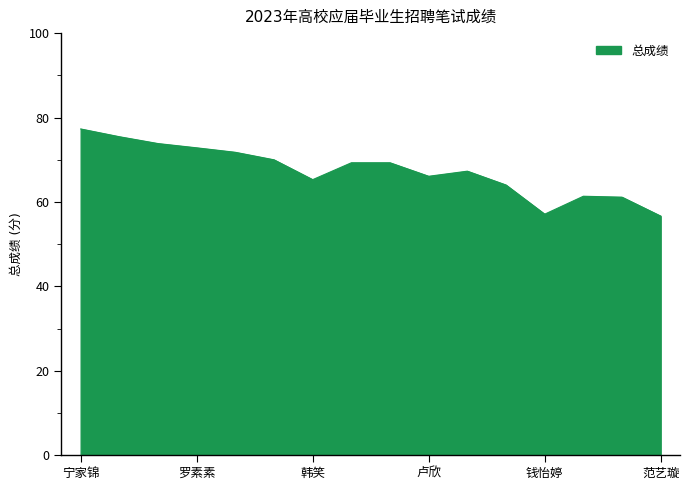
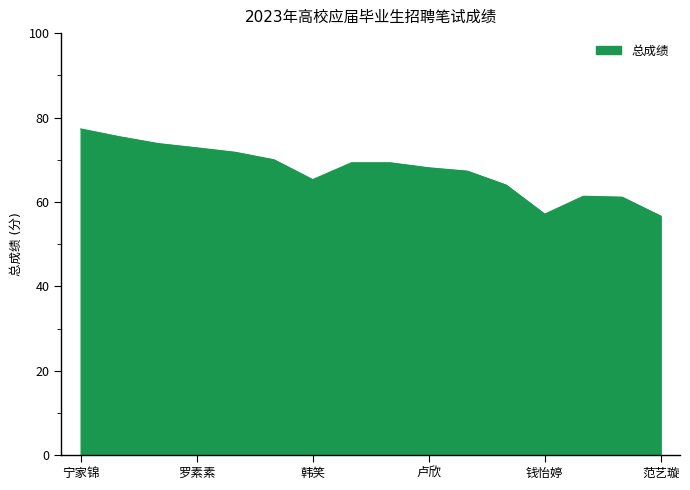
卢欣: 66 -> 68
